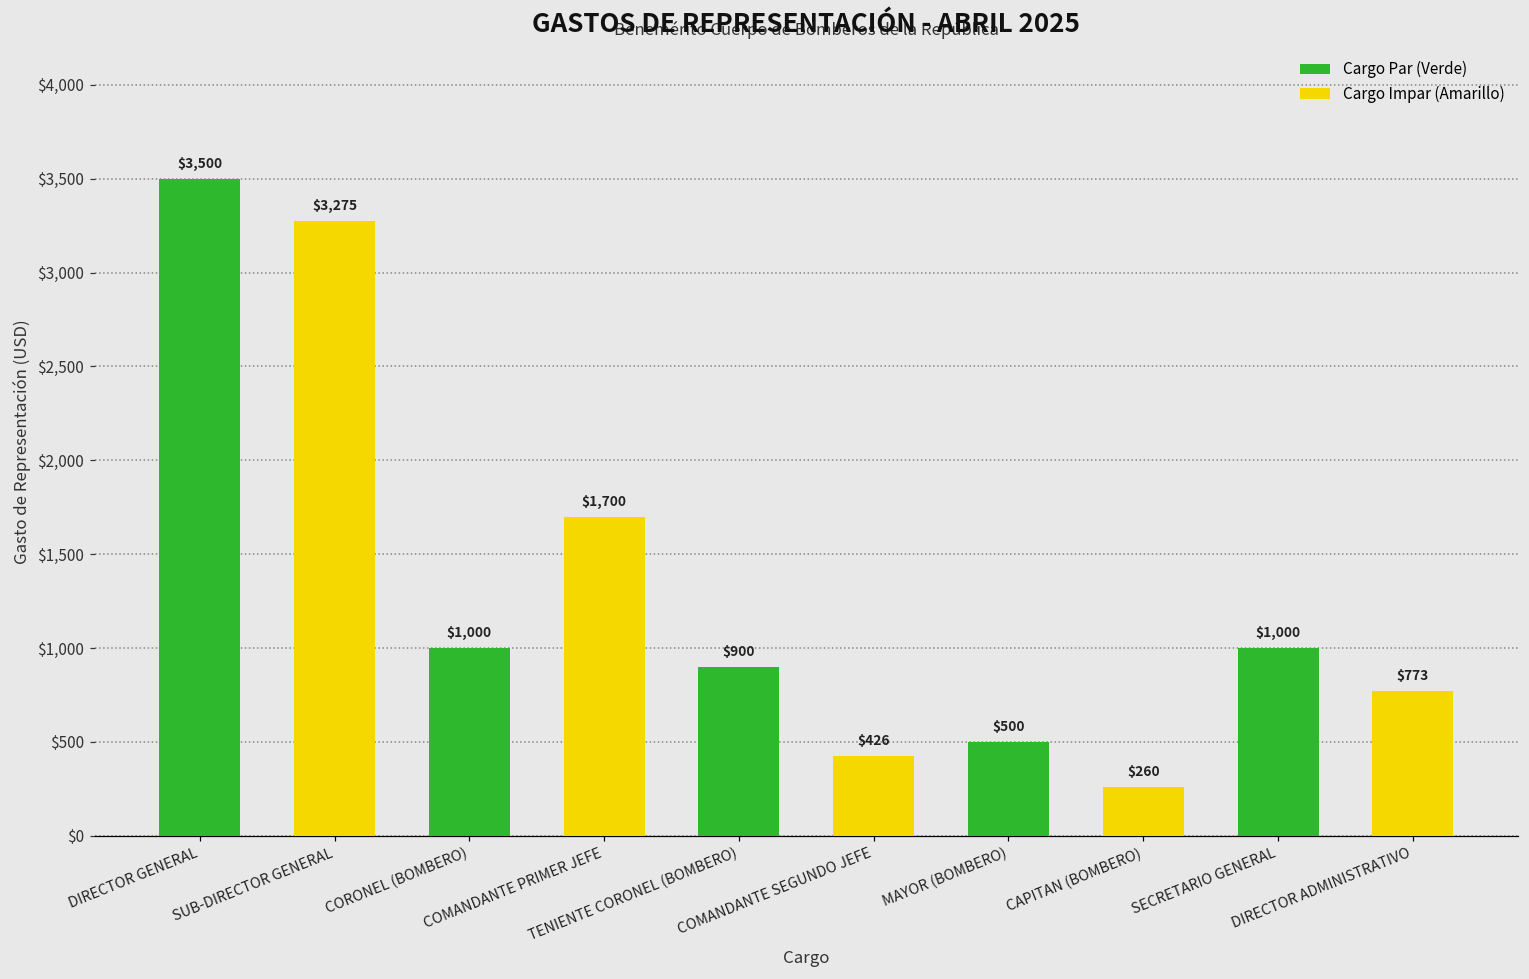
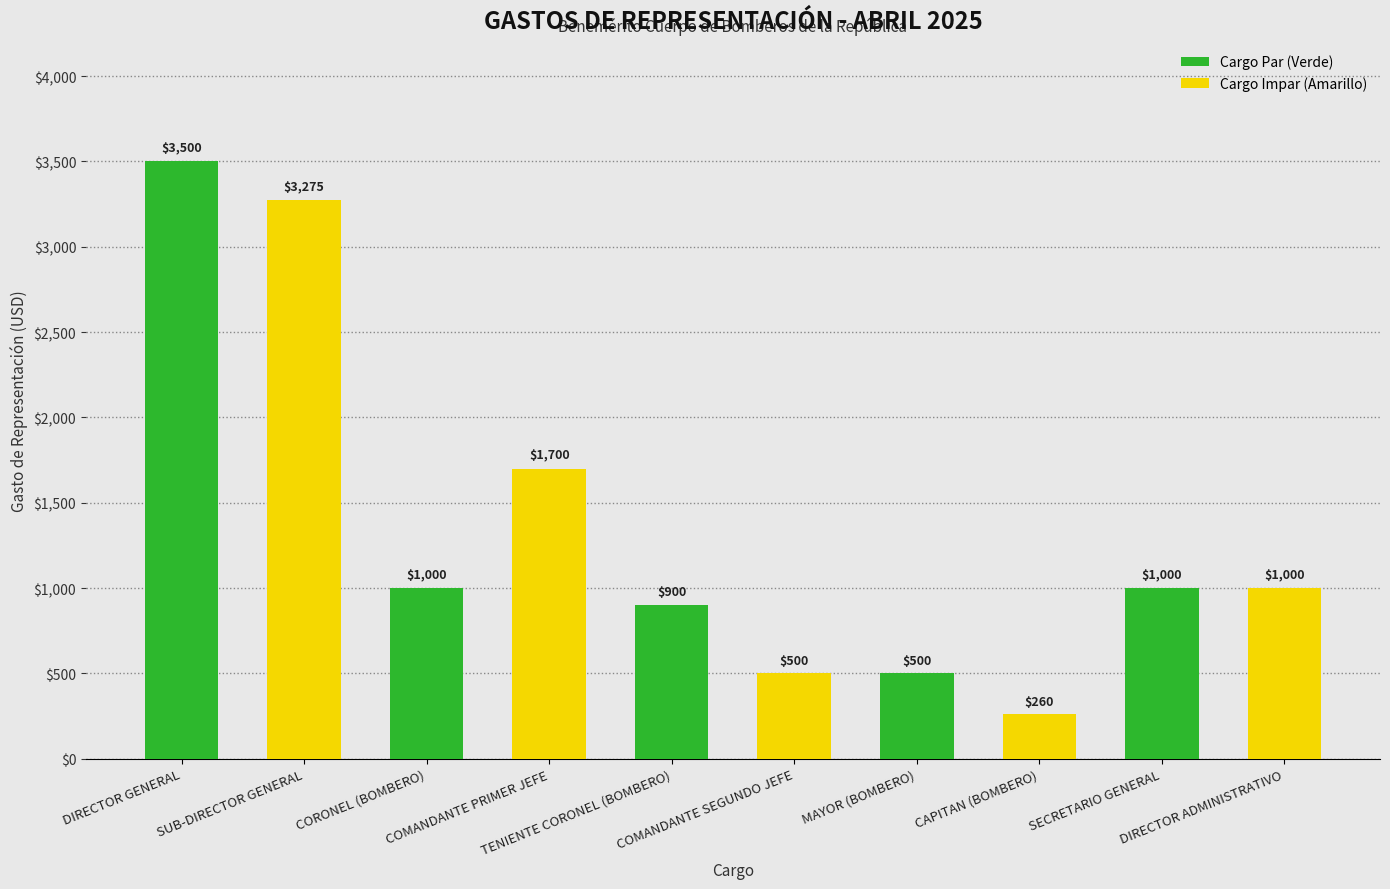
Cargo Impar (Amarillo), COMANDANTE SEGUNDO JEFE: $426 -> $500
Cargo Impar (Amarillo), DIRECTOR ADMINISTRATIVO: $773 -> $1,000
